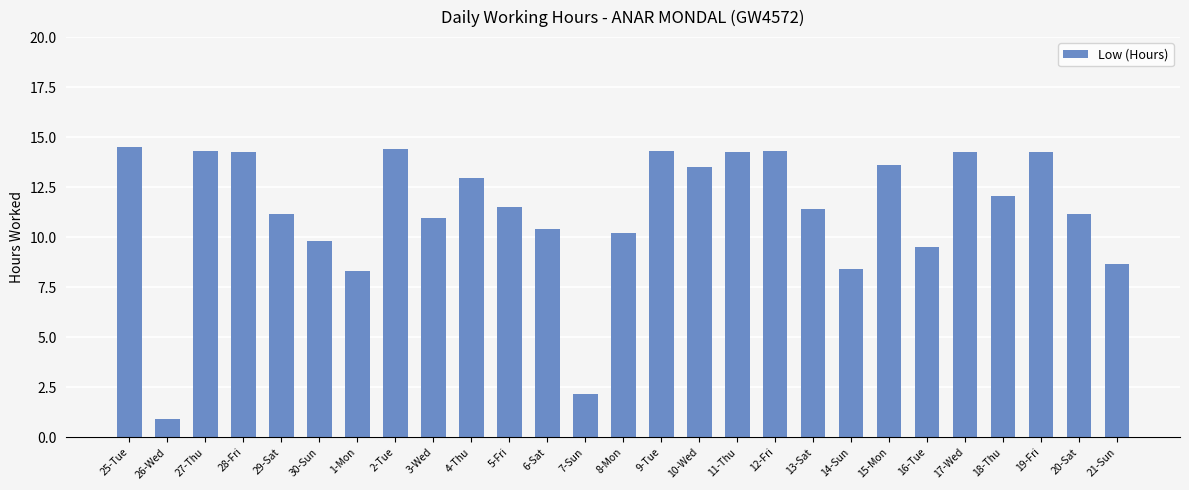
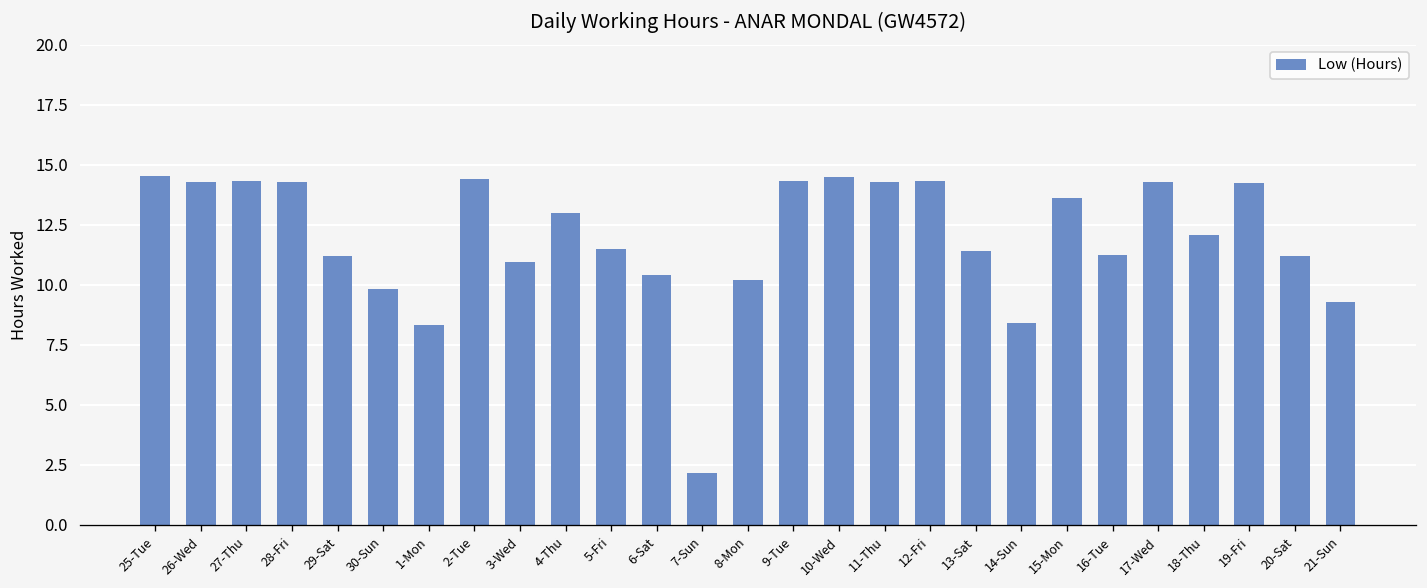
26-Wed: 0.9 -> 14.3
10-Wed: 13.5 -> 14.5
16-Tue: 9.5 -> 11.2
21-Sun: 8.7 -> 9.3
